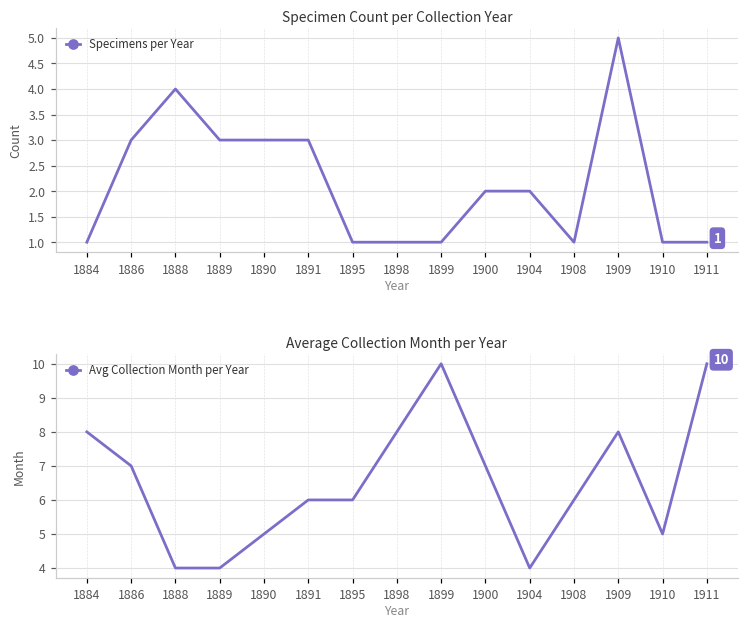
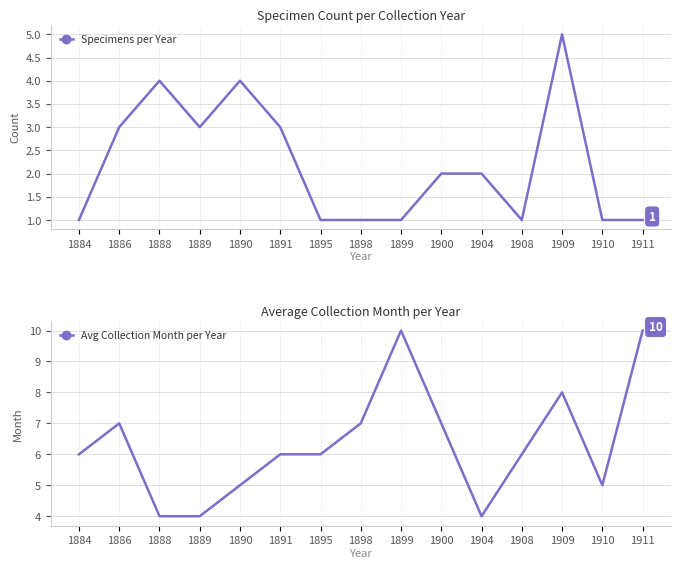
Specimen Count per Collection Year, 1890: 3 -> 4
Average Collection Month per Year, 1884: 8 -> 6
Average Collection Month per Year, 1898: 8 -> 7
